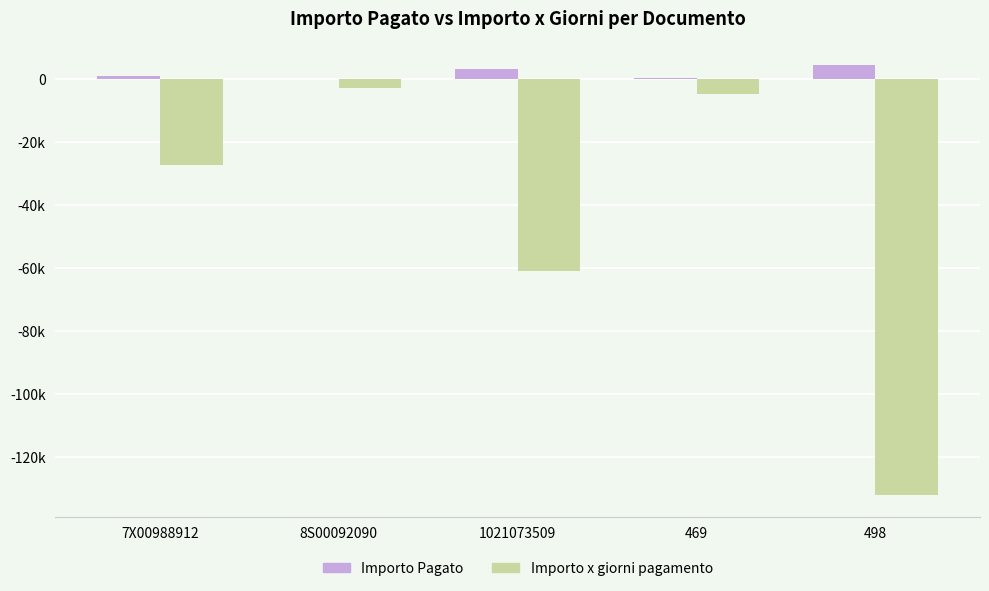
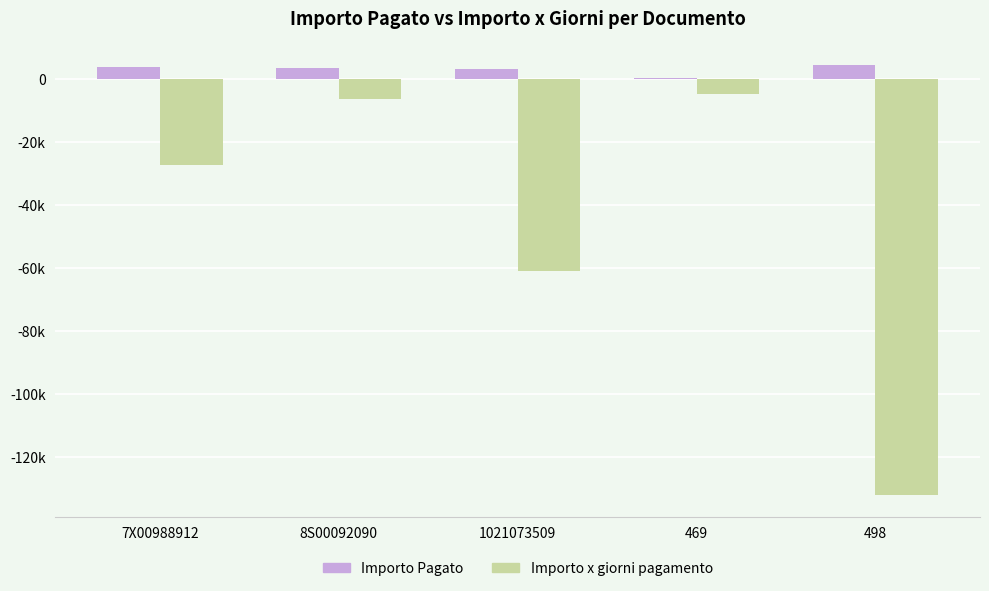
Importo Pagato, 7X00988912: 1000 -> 4000
Importo Pagato, 8S00092090: 0 -> 4000
Importo x giorni pagamento, 8S00092090: -3000 -> -6000
